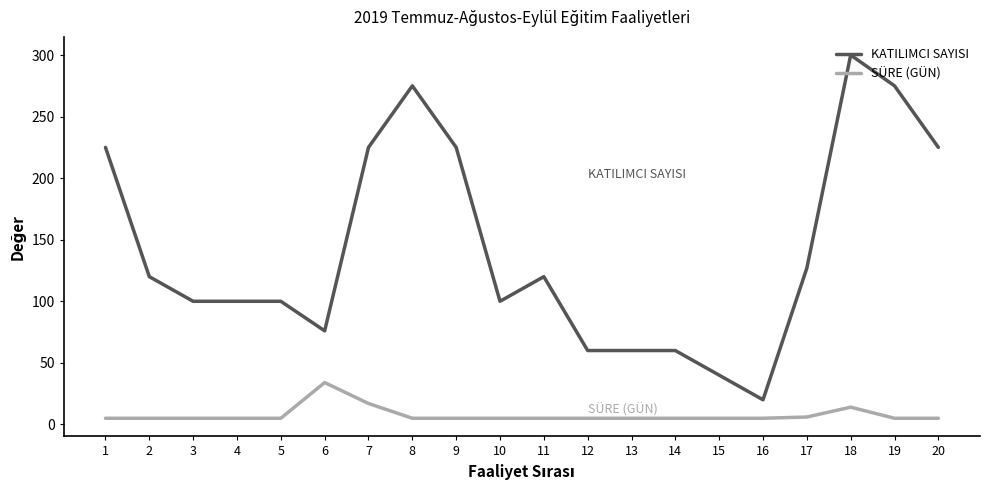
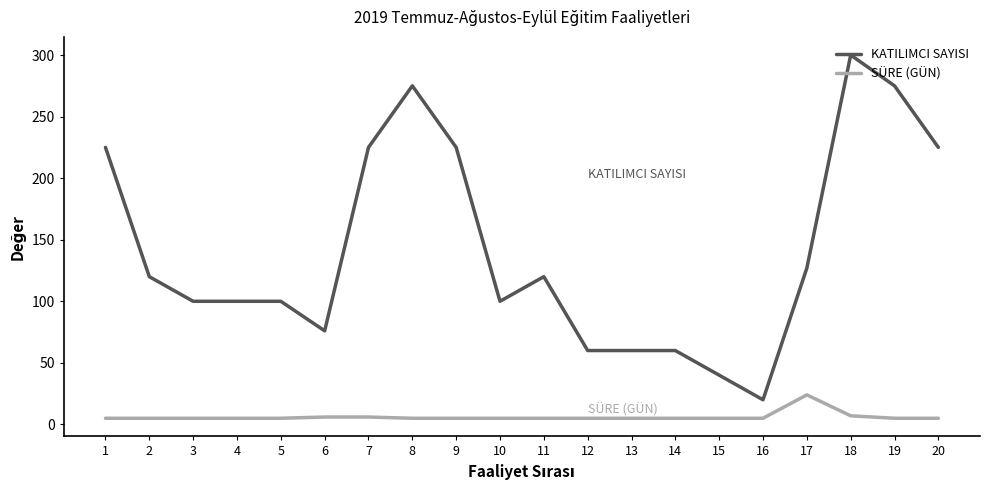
SÜRE (GÜN), 6: 34 -> 6
SÜRE (GÜN), 7: 17 -> 6
SÜRE (GÜN), 17: 6 -> 24
SÜRE (GÜN), 18: 14 -> 7
